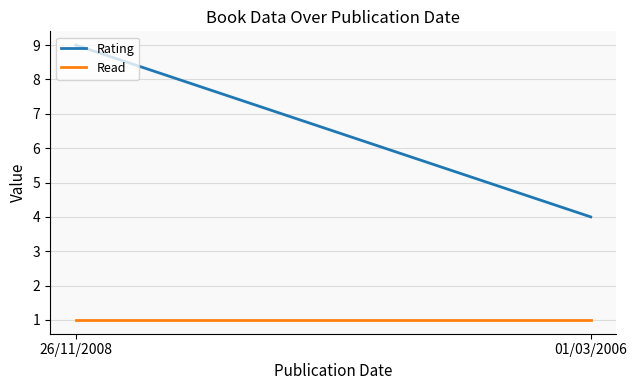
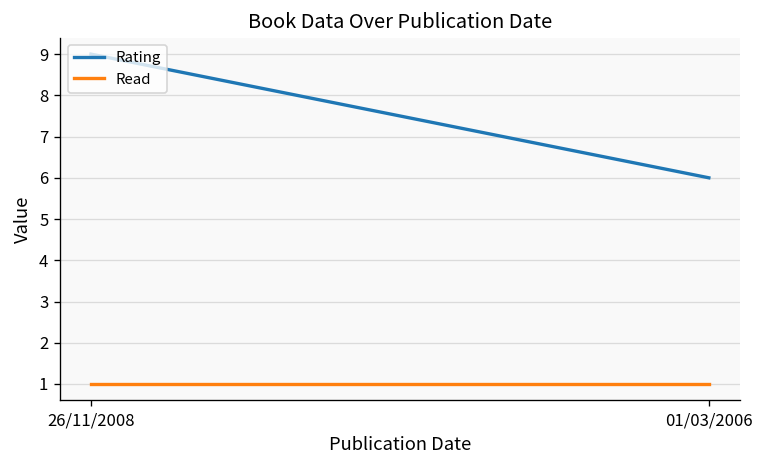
Rating, 01/03/2006: 4 -> 6
